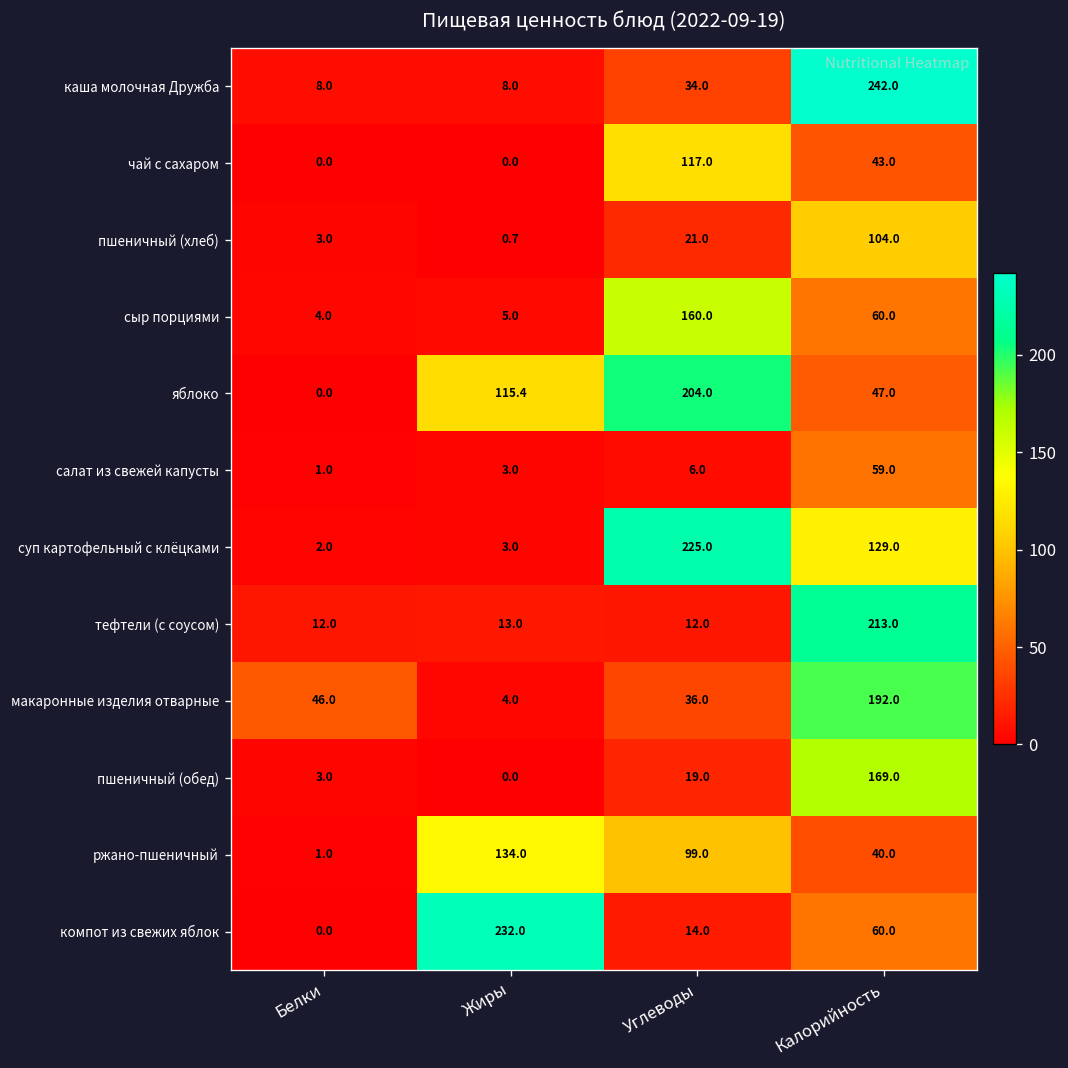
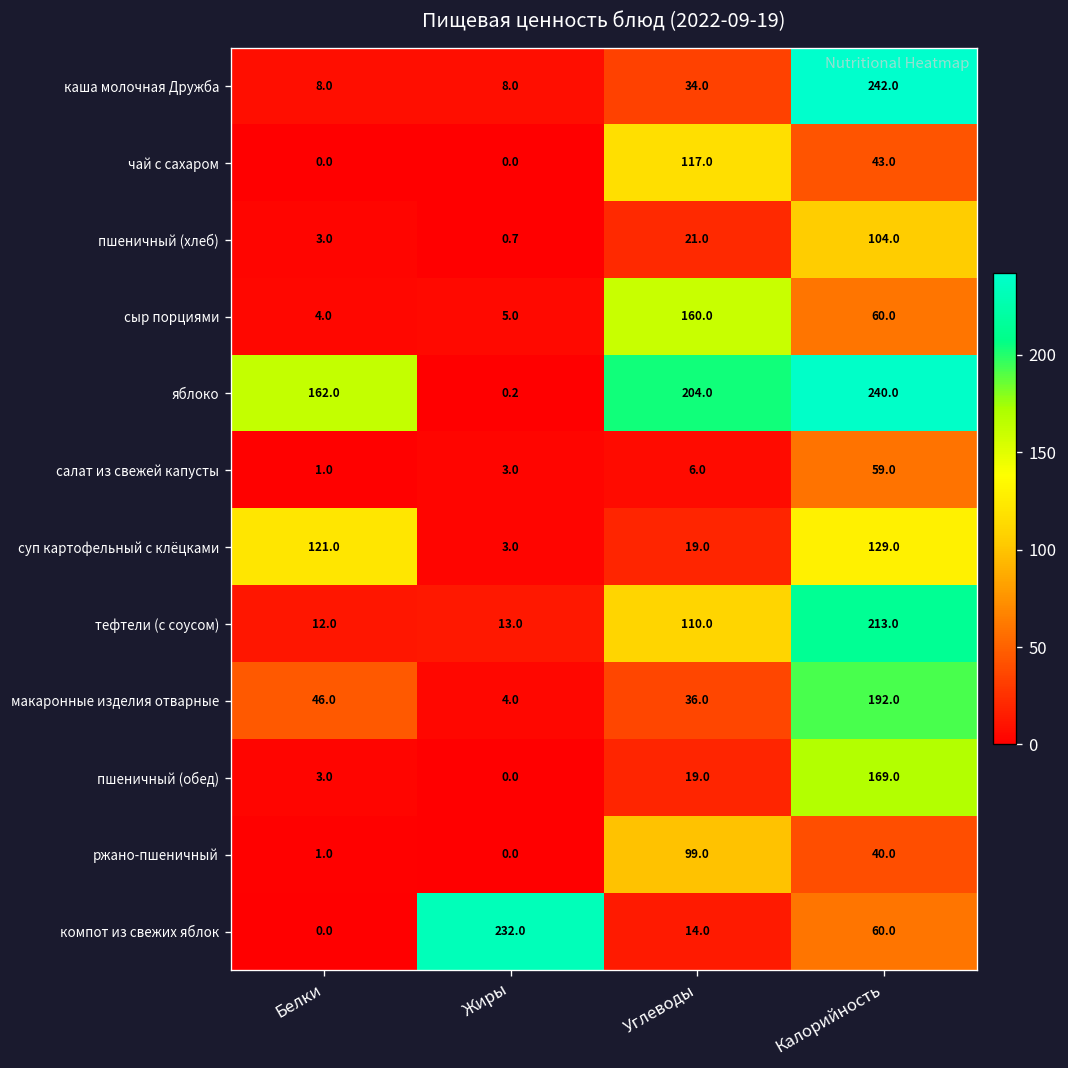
яблоко, Белки: 0.0 -> 162.0
яблоко, Жиры: 115.4 -> 0.2
яблоко, Калорийность: 47.0 -> 240.0
суп картофельный с клёцками, Белки: 2.0 -> 121.0
суп картофельный с клёцками, Углеводы: 225.0 -> 19.0
тефтели (с соусом), Углеводы: 12.0 -> 110.0
ржано-пшеничный, Жиры: 134.0 -> 0.0
